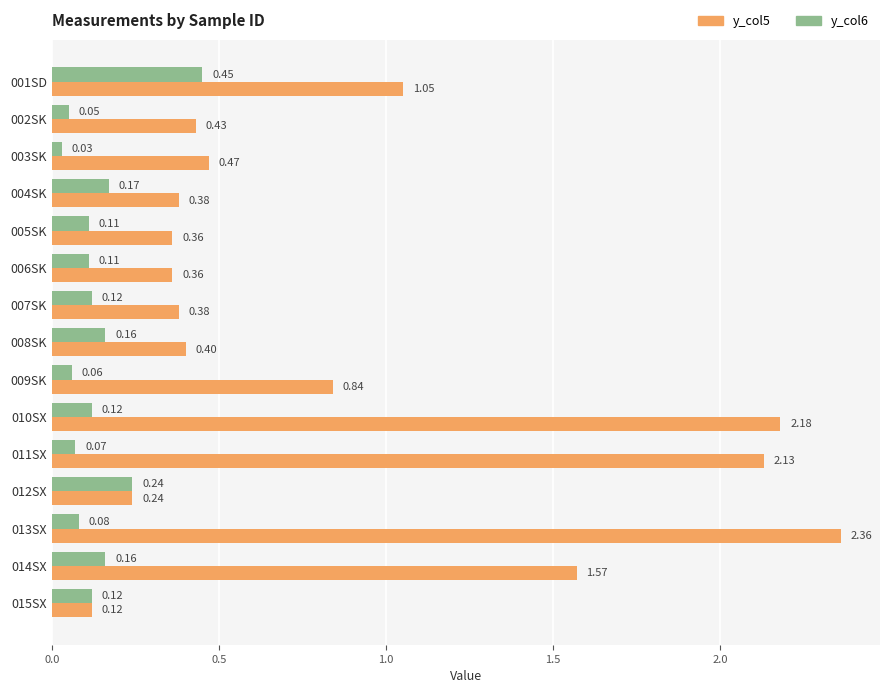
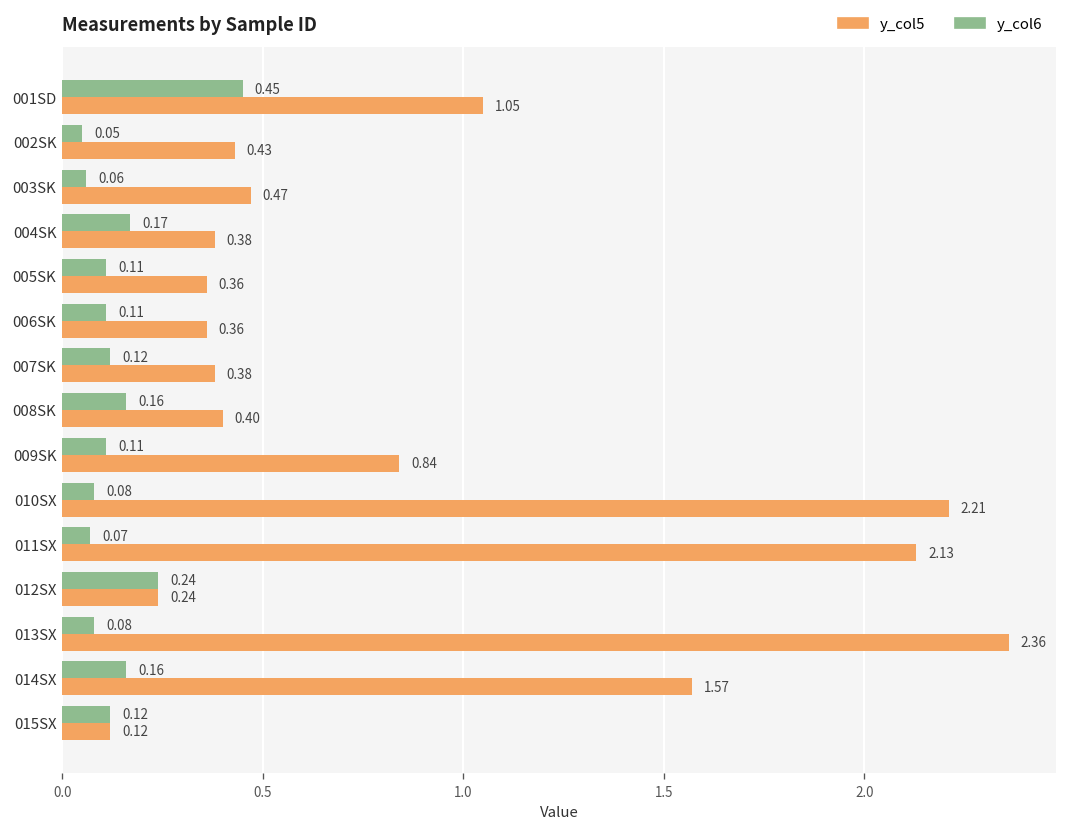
y_col6, 003SK: 0.03 -> 0.06
y_col6, 009SK: 0.06 -> 0.11
y_col6, 010SX: 0.12 -> 0.08
y_col5, 010SX: 2.18 -> 2.21
